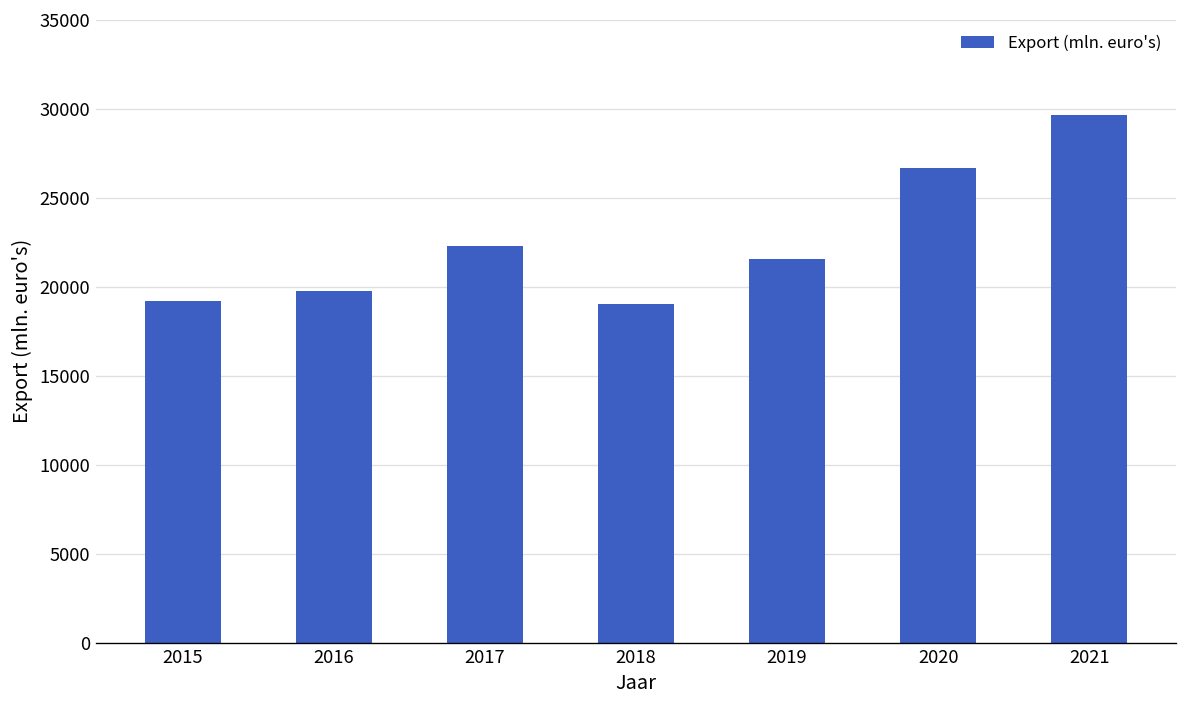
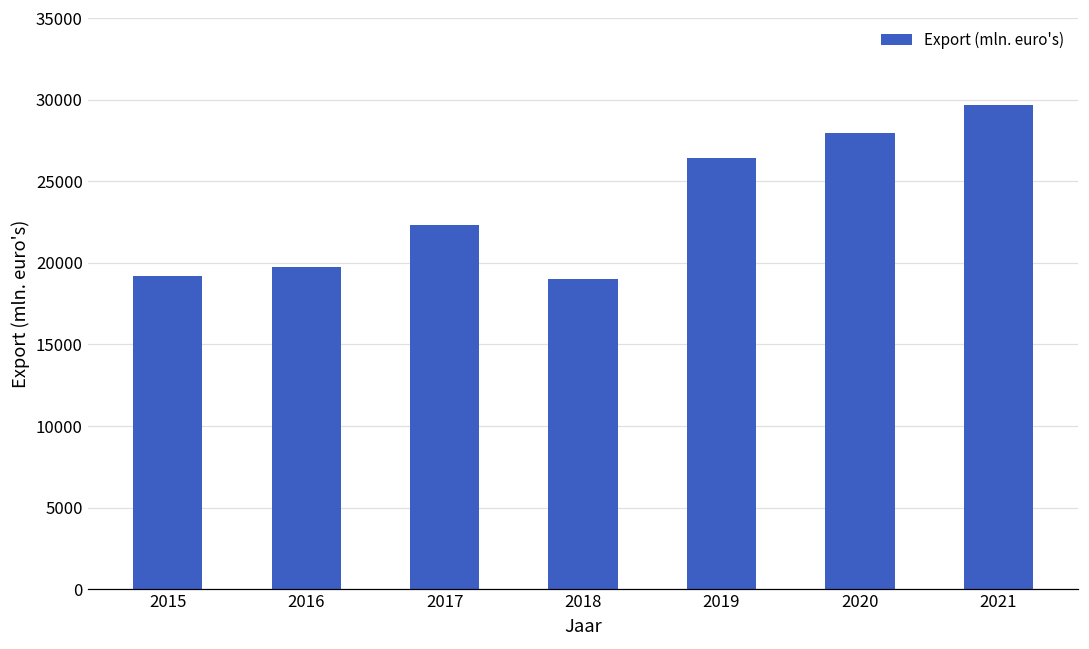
2019: 21500 -> 26400
2020: 26700 -> 27900
